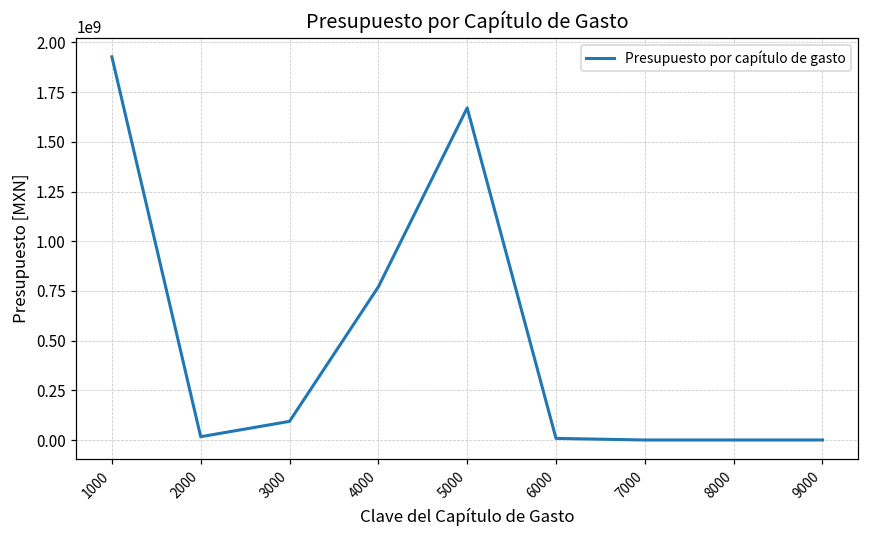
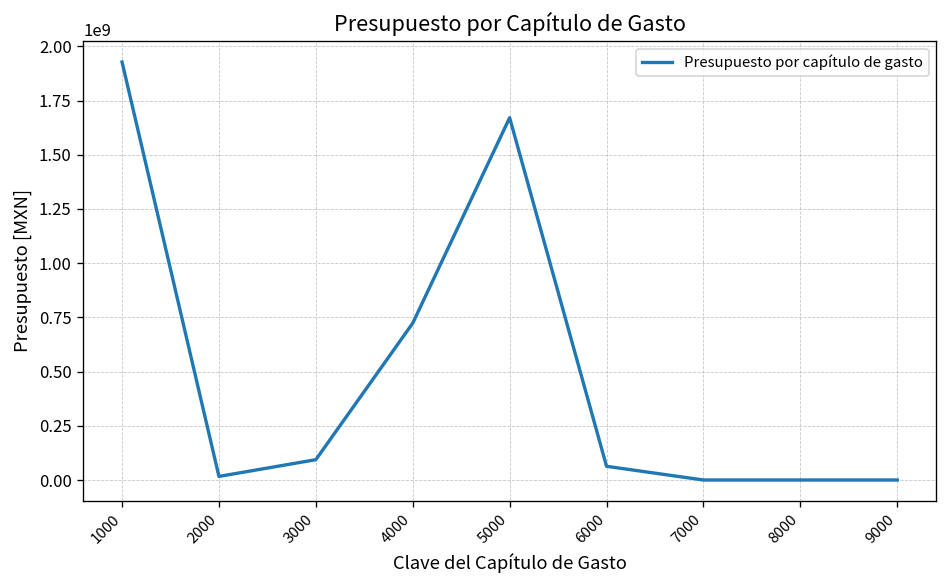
4000: 770000000 -> 720000000
6000: 10000000 -> 60000000
